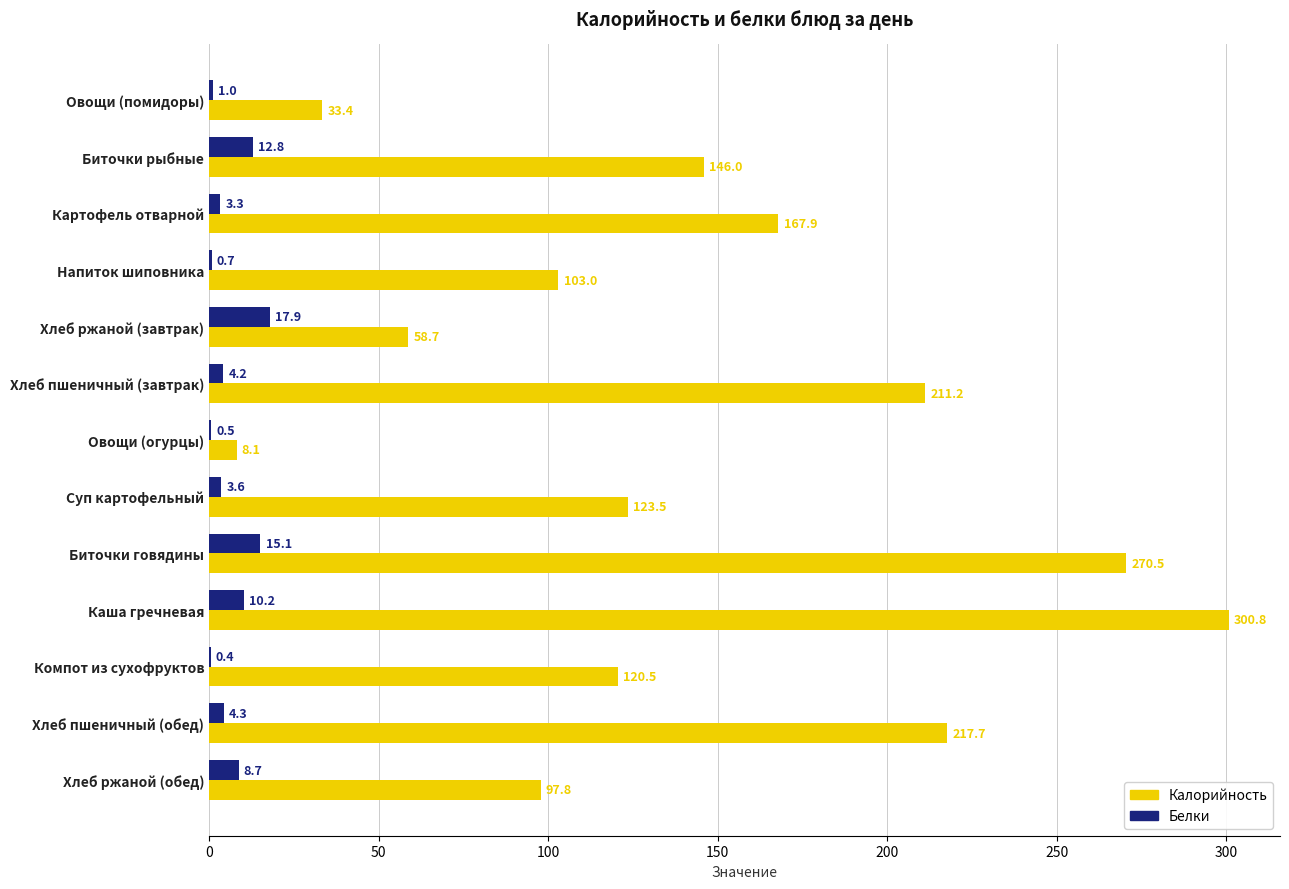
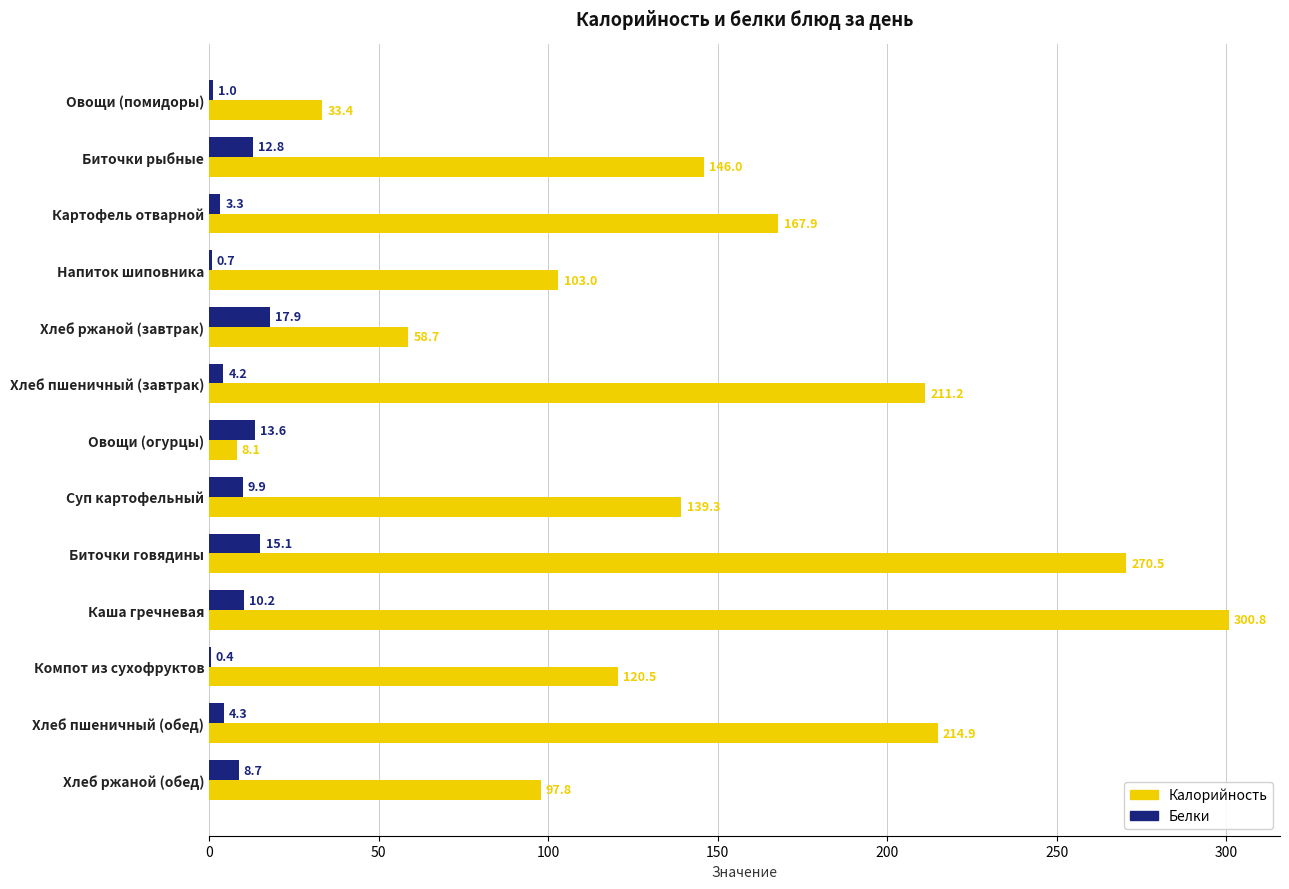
Белки, Овощи (огурцы): 0.5 -> 13.6
Белки, Суп картофельный: 3.6 -> 9.9
Калорийность, Суп картофельный: 123.5 -> 139.3
Калорийность, Хлеб пшеничный (обед): 217.7 -> 214.9
